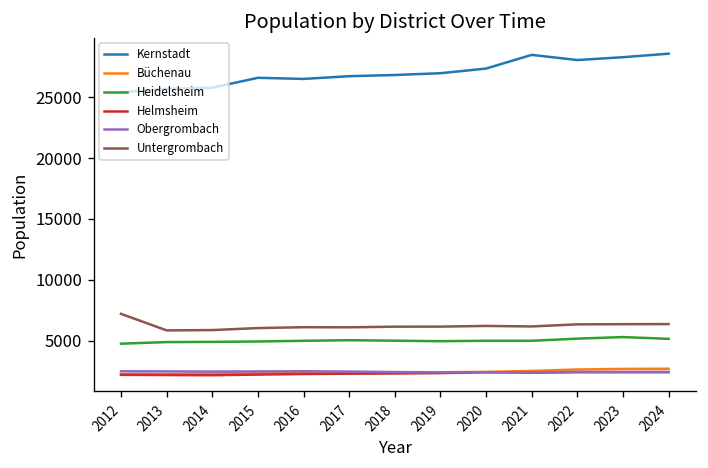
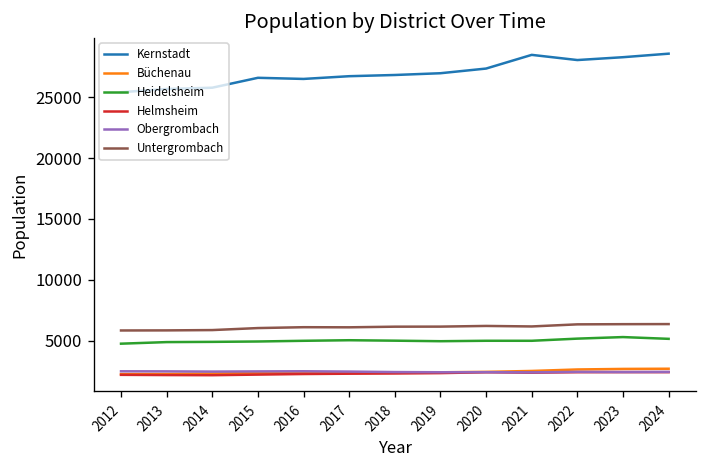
Untergrombach, 2012: 7200 -> 5800
